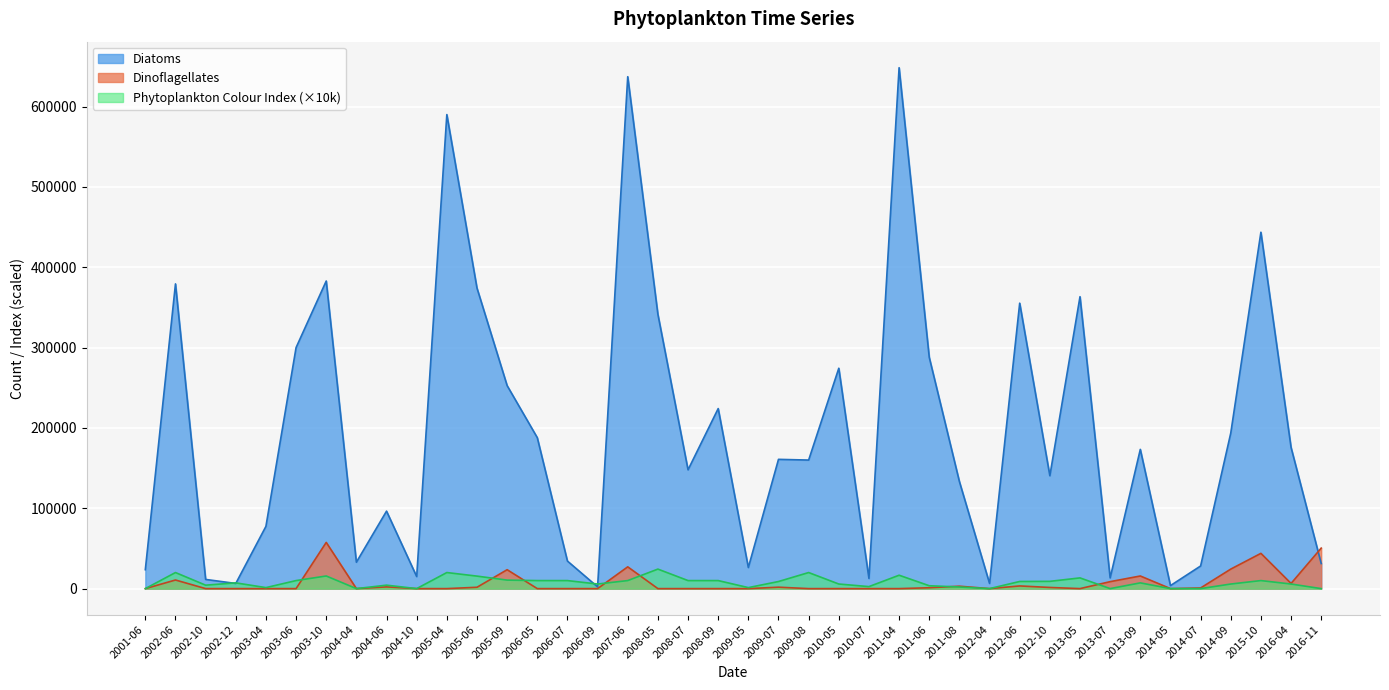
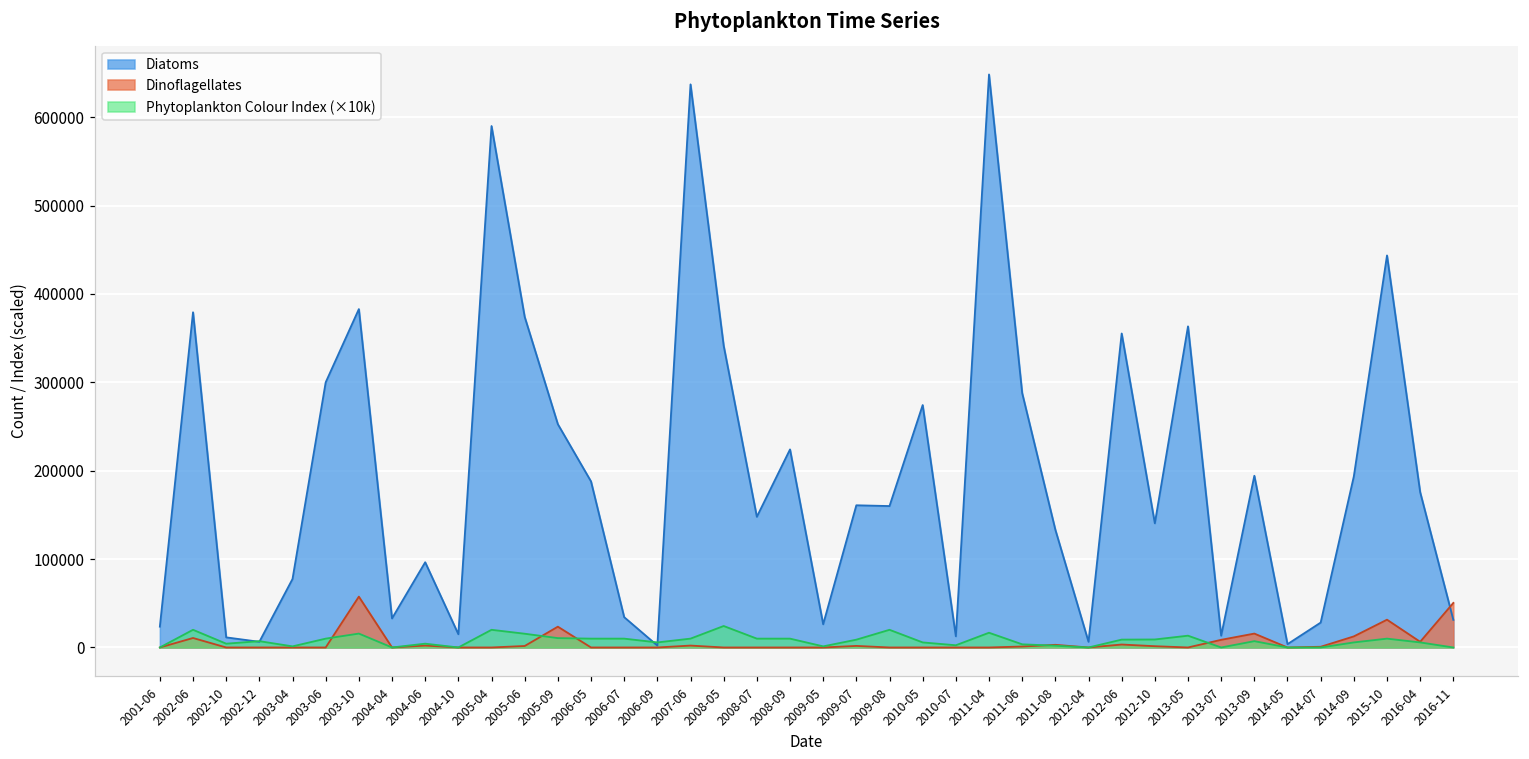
Dinoflagellates, 2007-06: 30000 -> 0
Diatoms, 2013-09: 170000 -> 190000
Dinoflagellates, 2014-09: 20000 -> 10000
Dinoflagellates, 2015-10: 40000 -> 30000
